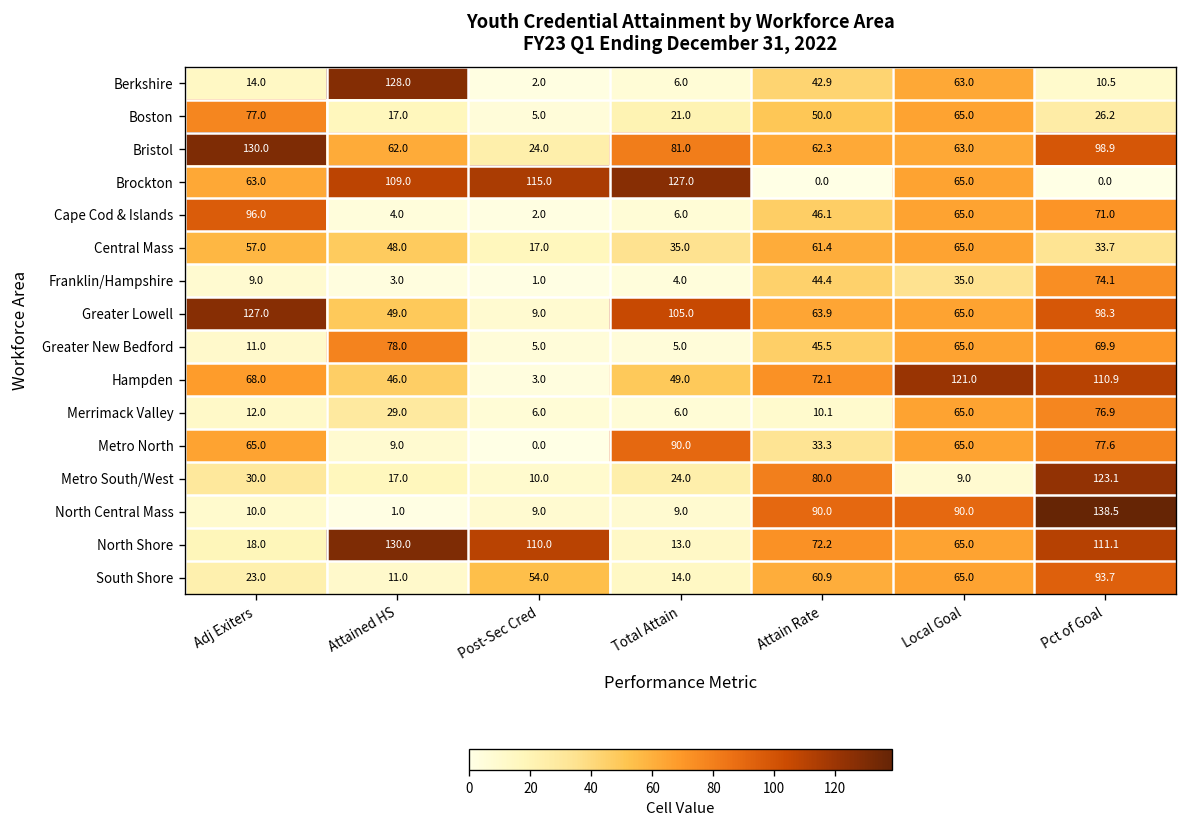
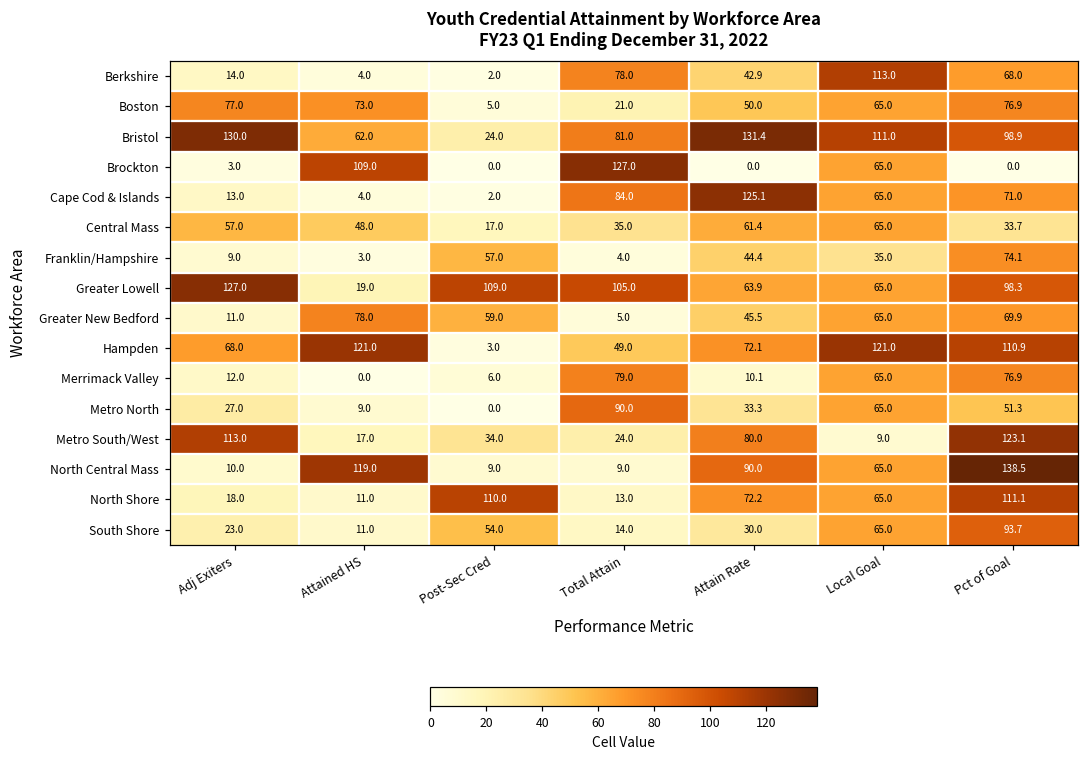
Berkshire, Attained HS: 128.0 -> 4.0
Berkshire, Total Attain: 6.0 -> 78.0
Berkshire, Local Goal: 63.0 -> 113.0
Berkshire, Pct of Goal: 10.5 -> 68.0
Boston, Attained HS: 17.0 -> 73.0
Boston, Pct of Goal: 26.2 -> 76.9
Bristol, Attain Rate: 62.3 -> 131.4
Bristol, Local Goal: 63.0 -> 111.0
Brockton, Adj Exiters: 63.0 -> 3.0
Brockton, Post-Sec Cred: 115.0 -> 0.0
Cape Cod & Islands, Adj Exiters: 96.0 -> 13.0
Cape Cod & Islands, Total Attain: 6.0 -> 84.0
Cape Cod & Islands, Attain Rate: 46.1 -> 125.1
Franklin/Hampshire, Post-Sec Cred: 1.0 -> 57.0
Greater Lowell, Attained HS: 49.0 -> 19.0
Greater Lowell, Post-Sec Cred: 9.0 -> 109.0
Greater New Bedford, Post-Sec Cred: 5.0 -> 59.0
Hampden, Attained HS: 46.0 -> 121.0
Merrimack Valley, Attained HS: 29.0 -> 0.0
Merrimack Valley, Total Attain: 6.0 -> 79.0
Metro North, Adj Exiters: 65.0 -> 27.0
Metro North, Pct of Goal: 77.6 -> 51.3
Metro South/West, Adj Exiters: 30.0 -> 113.0
Metro South/West, Post-Sec Cred: 10.0 -> 34.0
North Central Mass, Attained HS: 1.0 -> 119.0
North Central Mass, Local Goal: 90.0 -> 65.0
North Shore, Attained HS: 130.0 -> 11.0
South Shore, Attain Rate: 60.9 -> 30.0
